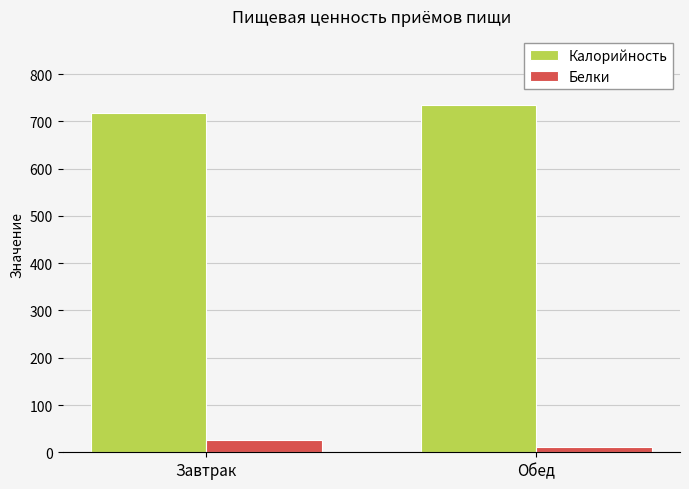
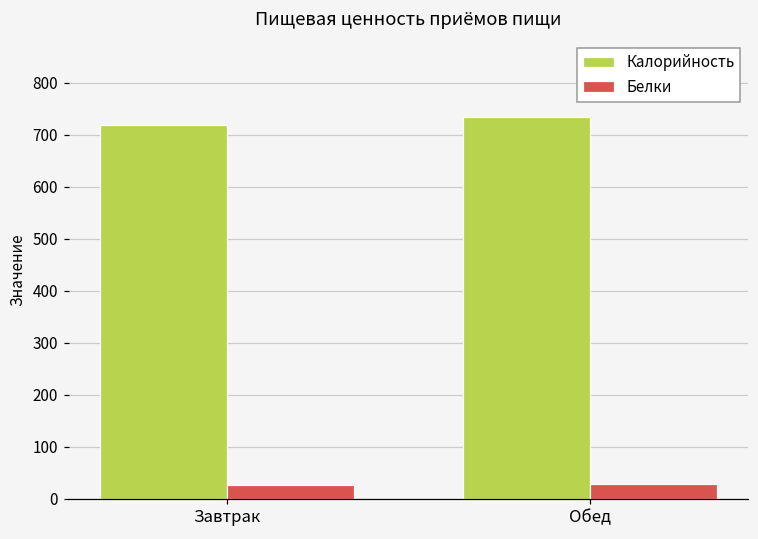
Белки, Обед: 10 -> 30
